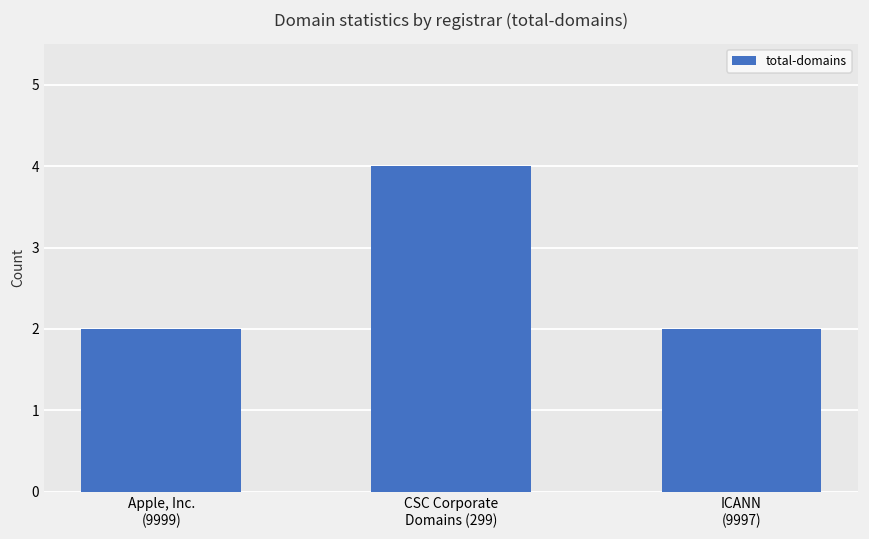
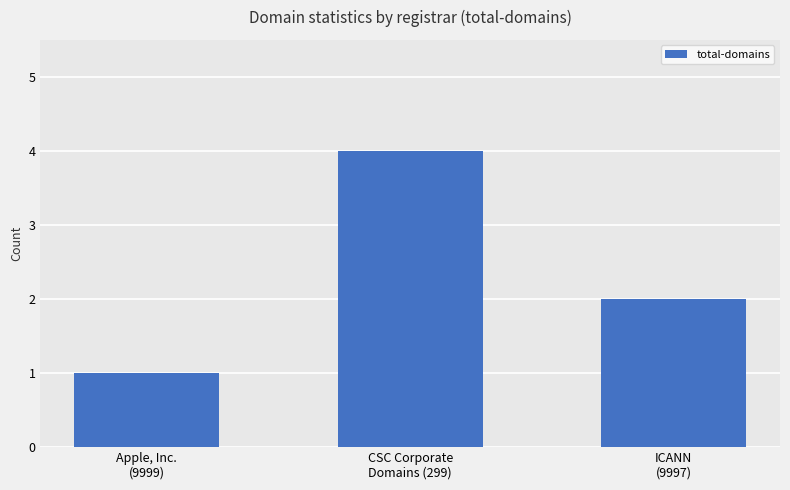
Apple, Inc. (9999): 2 -> 1
